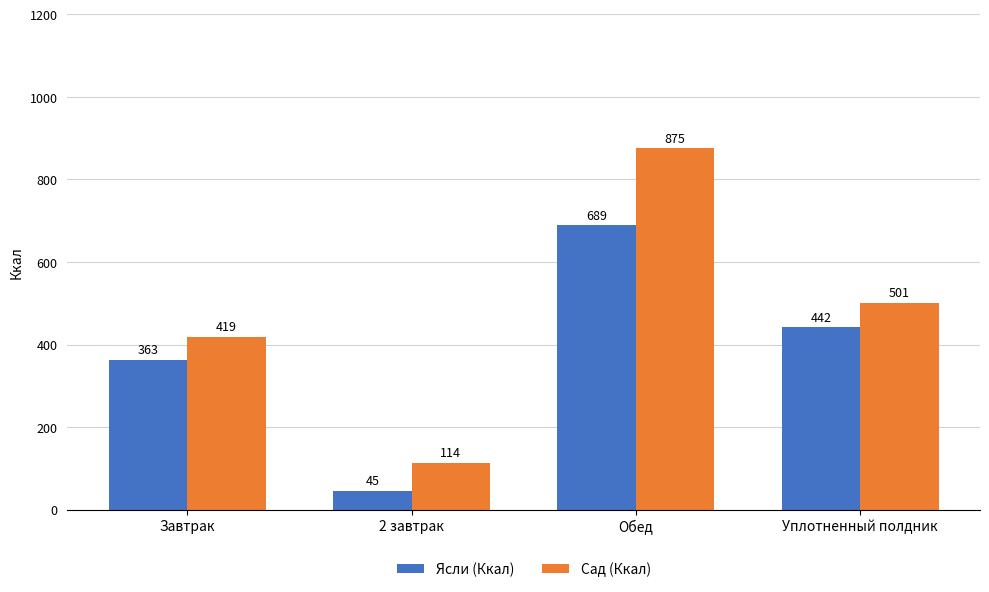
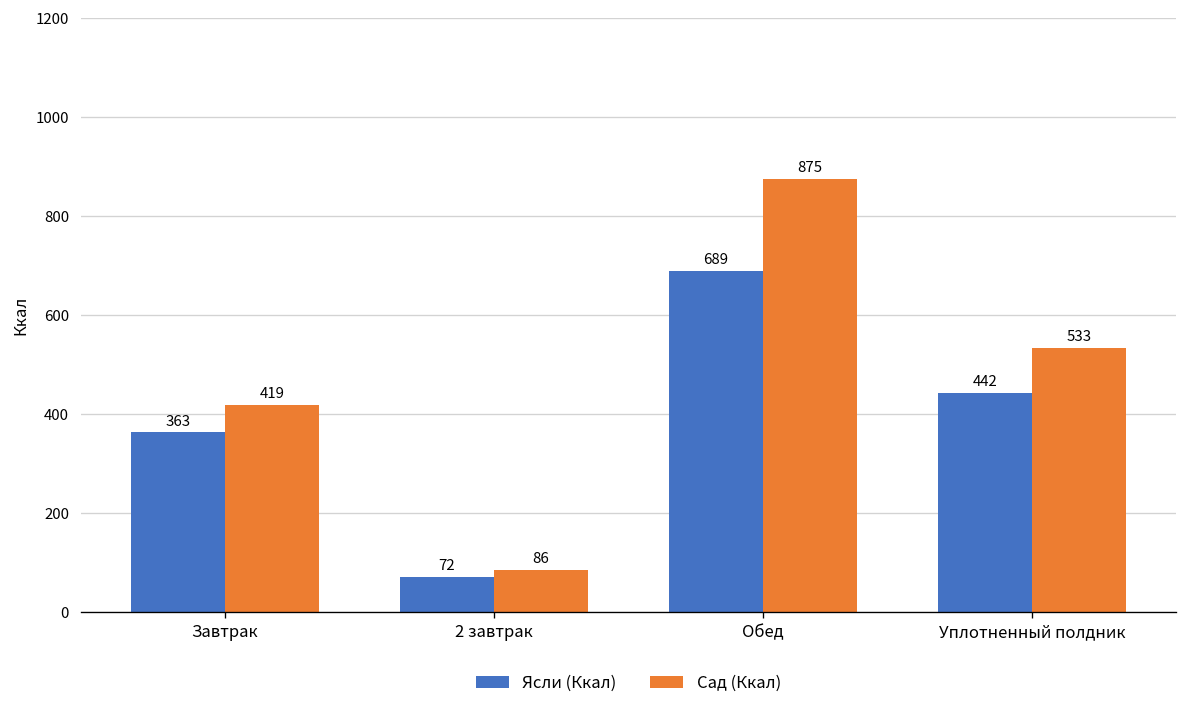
Ясли (Ккал), 2 завтрак: 45 -> 72
Сад (Ккал), 2 завтрак: 114 -> 86
Сад (Ккал), Уплотненный полдник: 501 -> 533
